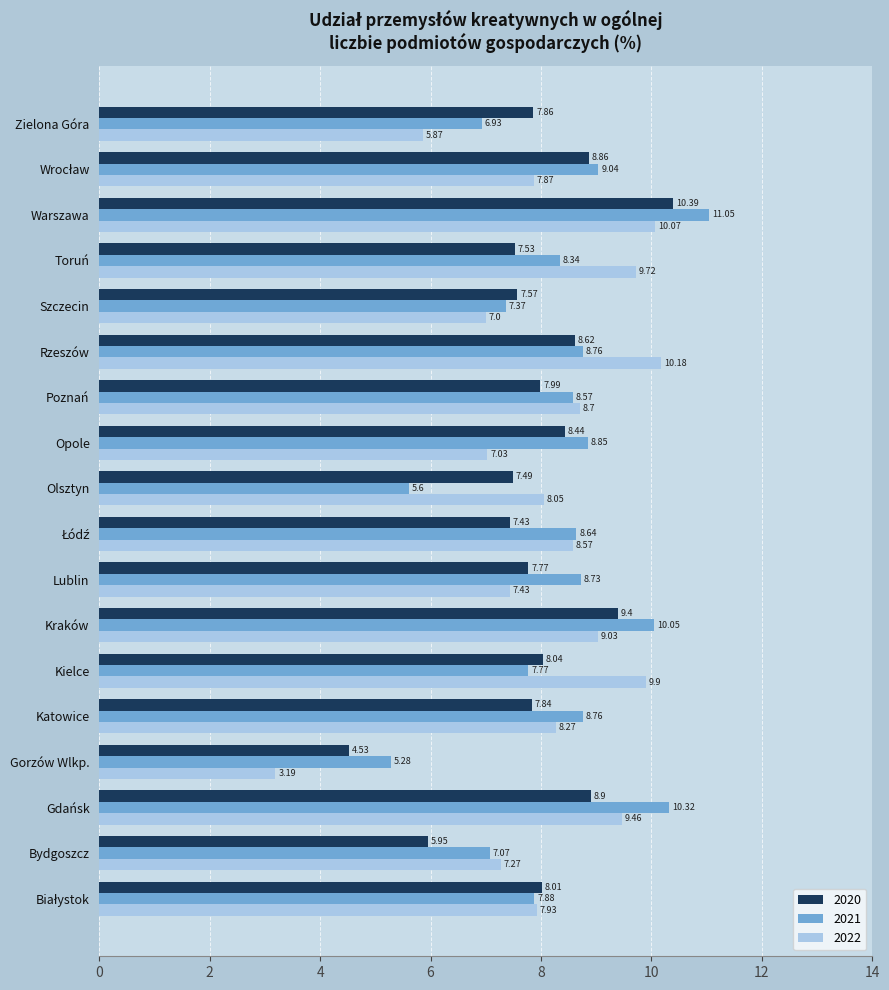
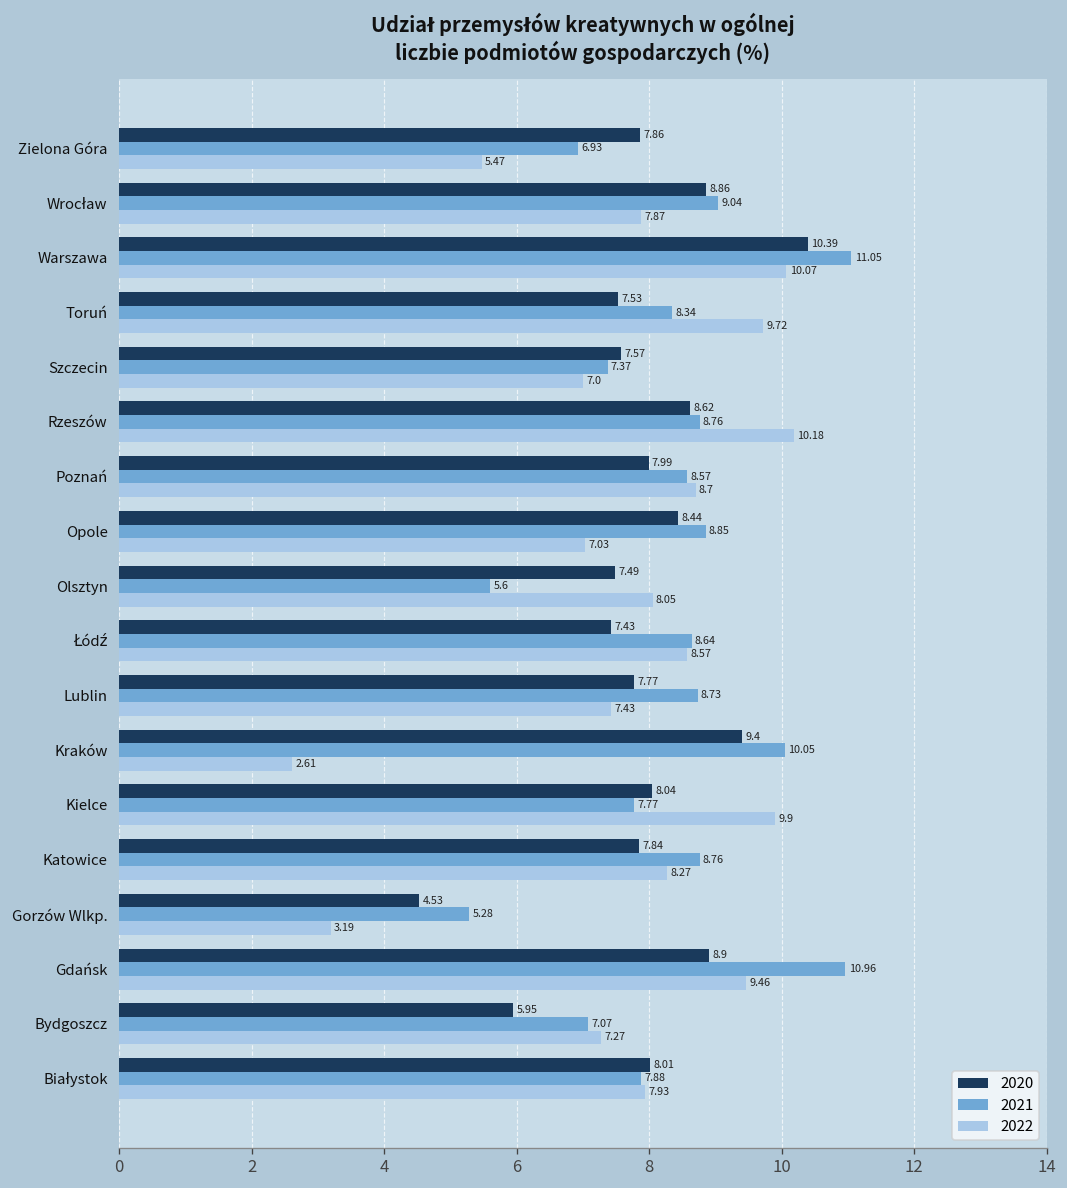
2022, Zielona Góra: 5.87 -> 5.47
2022, Kraków: 9.03 -> 2.61
2021, Gdańsk: 10.32 -> 10.96
